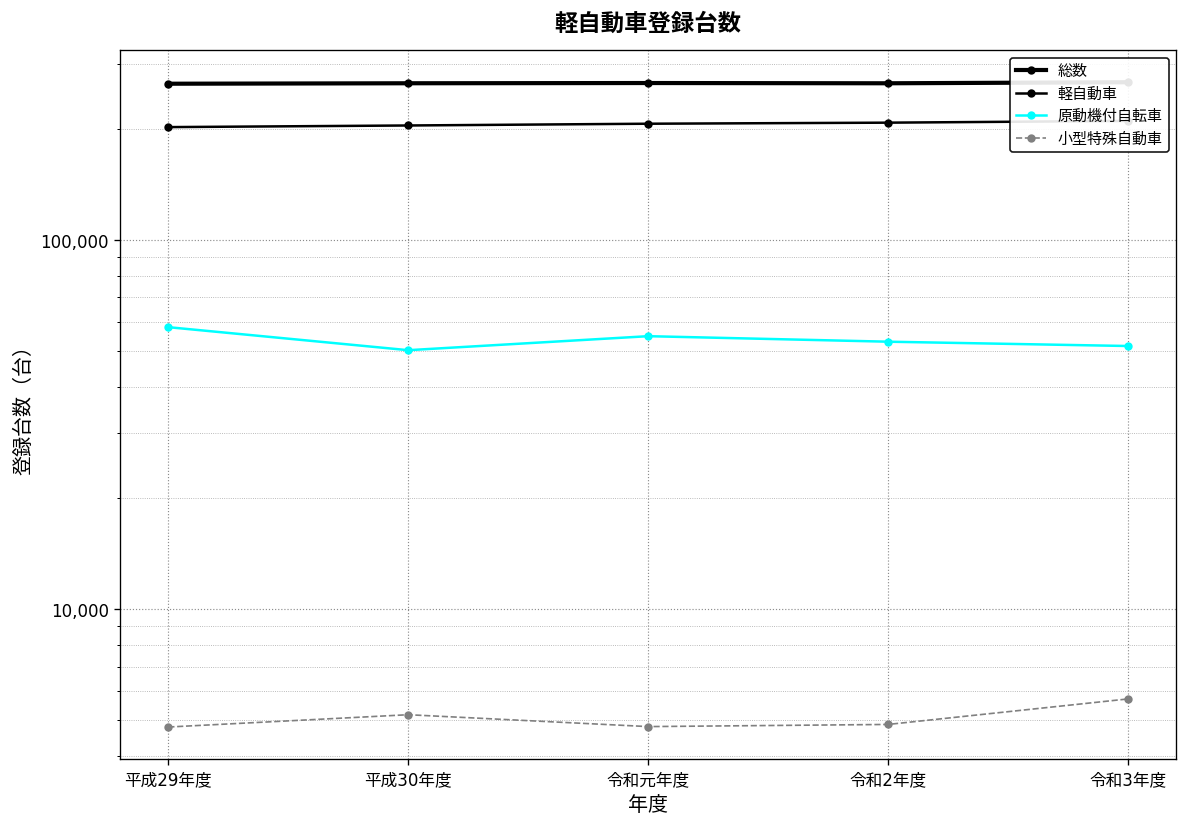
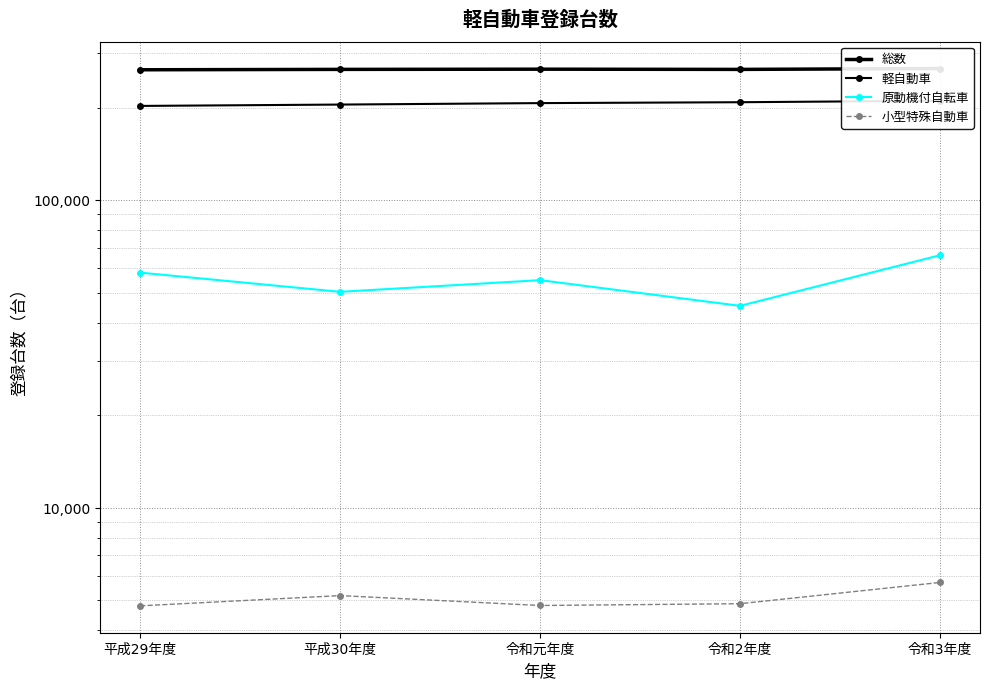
原動機付自転車, 令和2年度: 53,000 -> 45,000
原動機付自転車, 令和3年度: 52,000 -> 66,000
